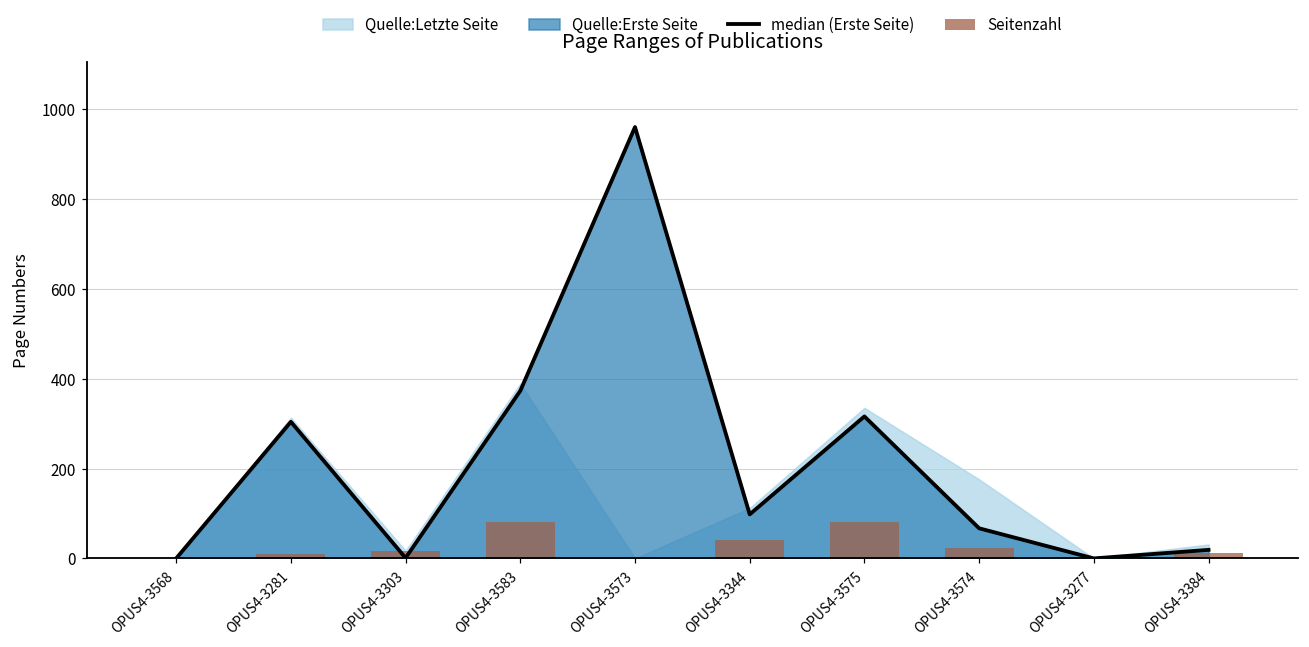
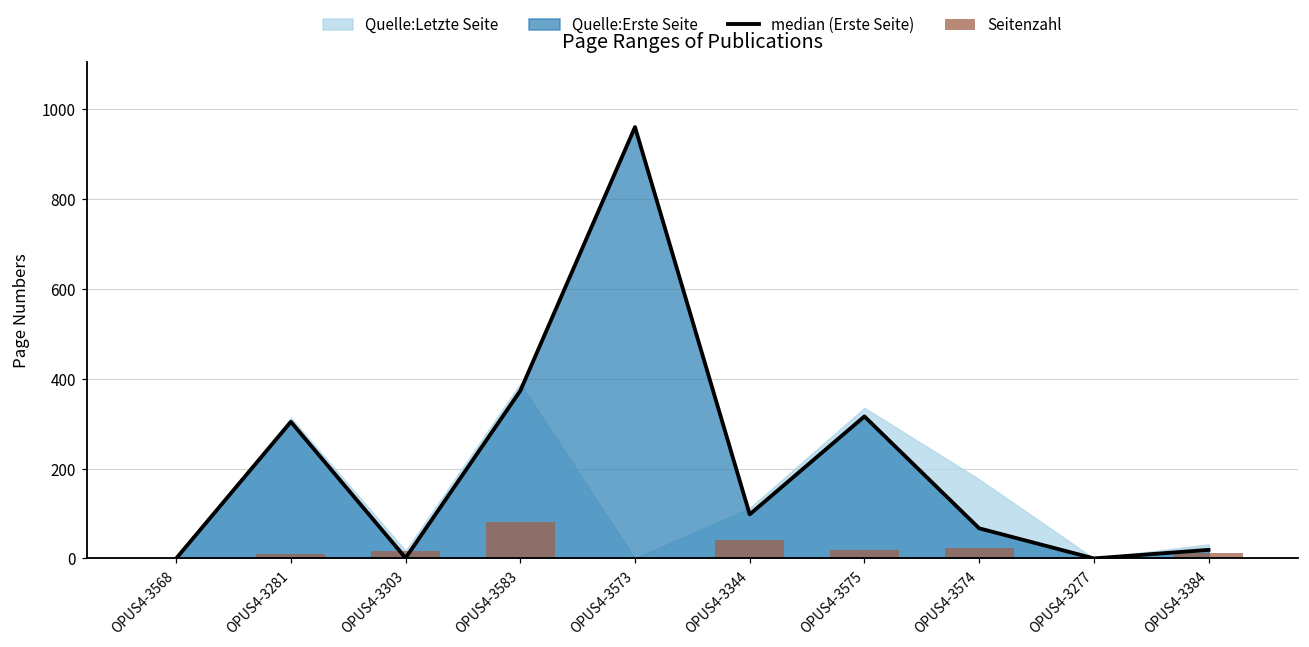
Seitenzahl, OPUS4-3575: 80 -> 20
